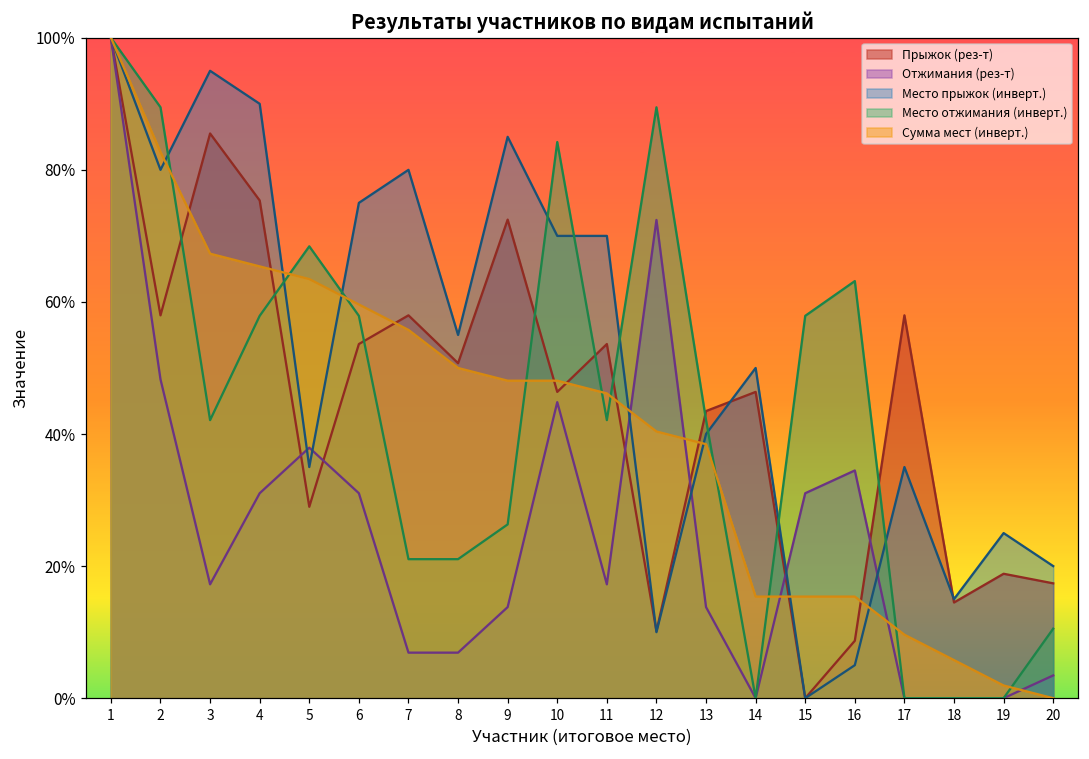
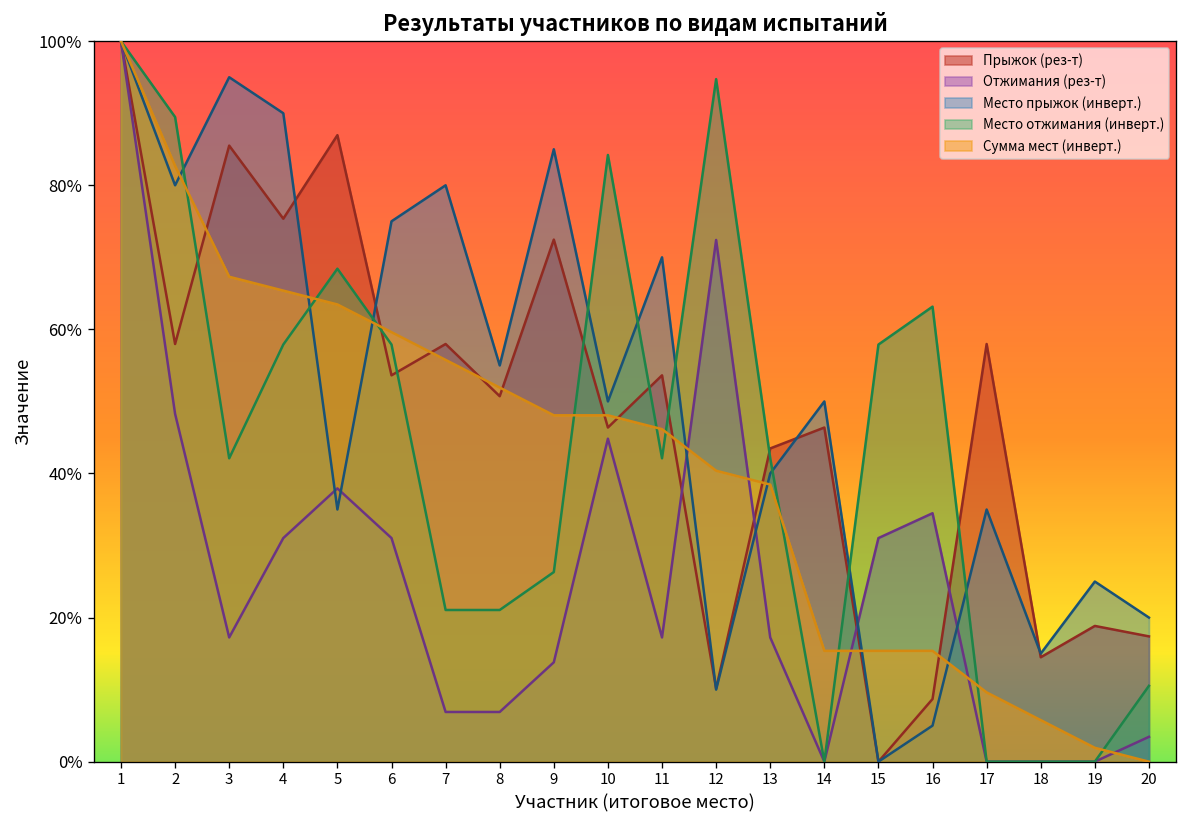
Прыжок (рез-т), 5: 29% -> 87%
Сумма мест (инверт.), 8: 50% -> 52%
Место прыжок (инверт.), 10: 70% -> 50%
Место отжимания (инверт.), 12: 89% -> 95%
Отжимания (рез-т), 13: 14% -> 17%
